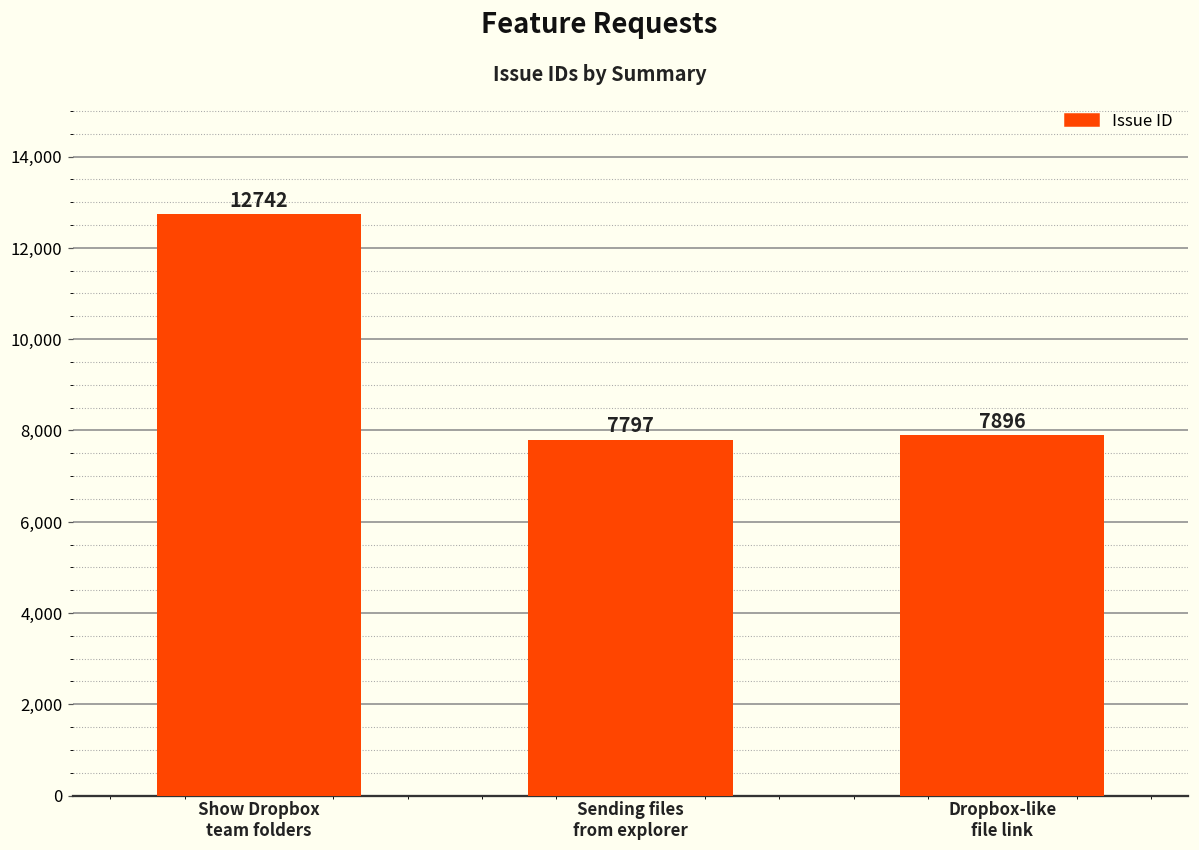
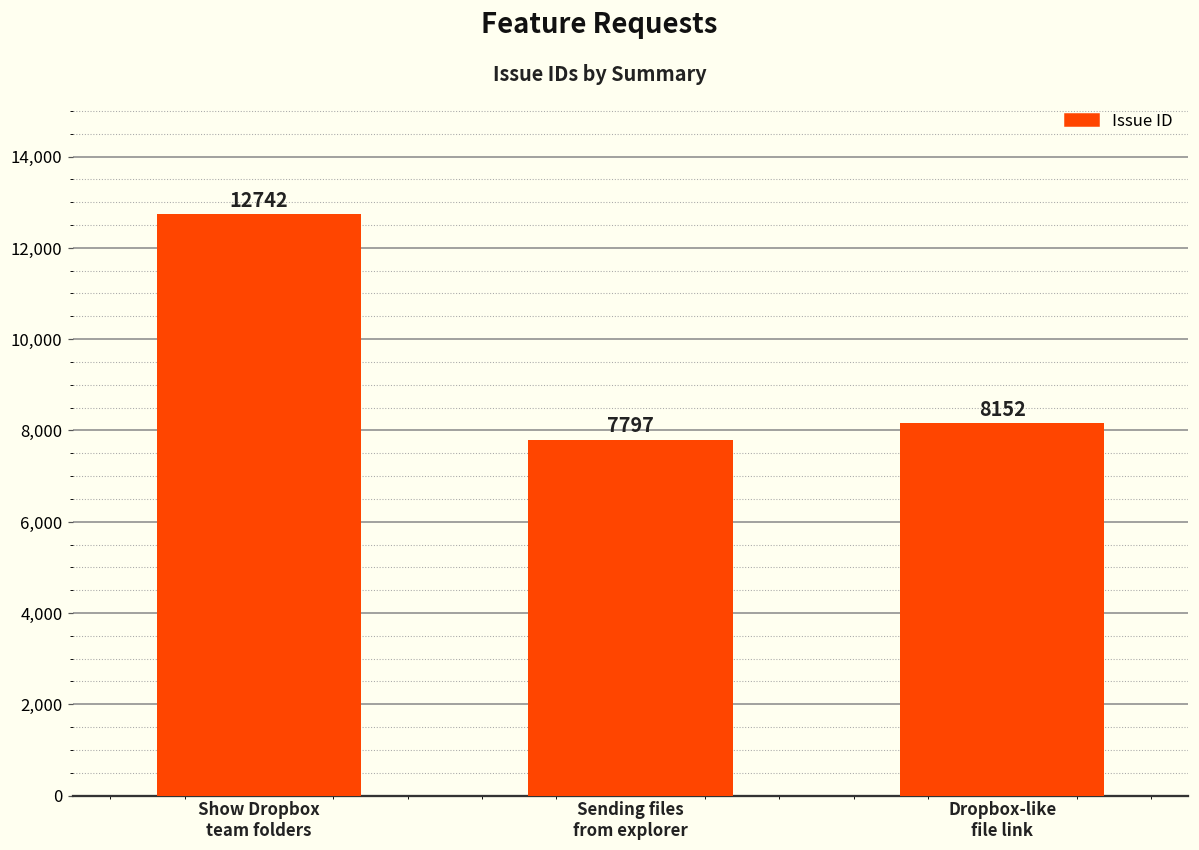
Dropbox-like file link: 7896 -> 8152
